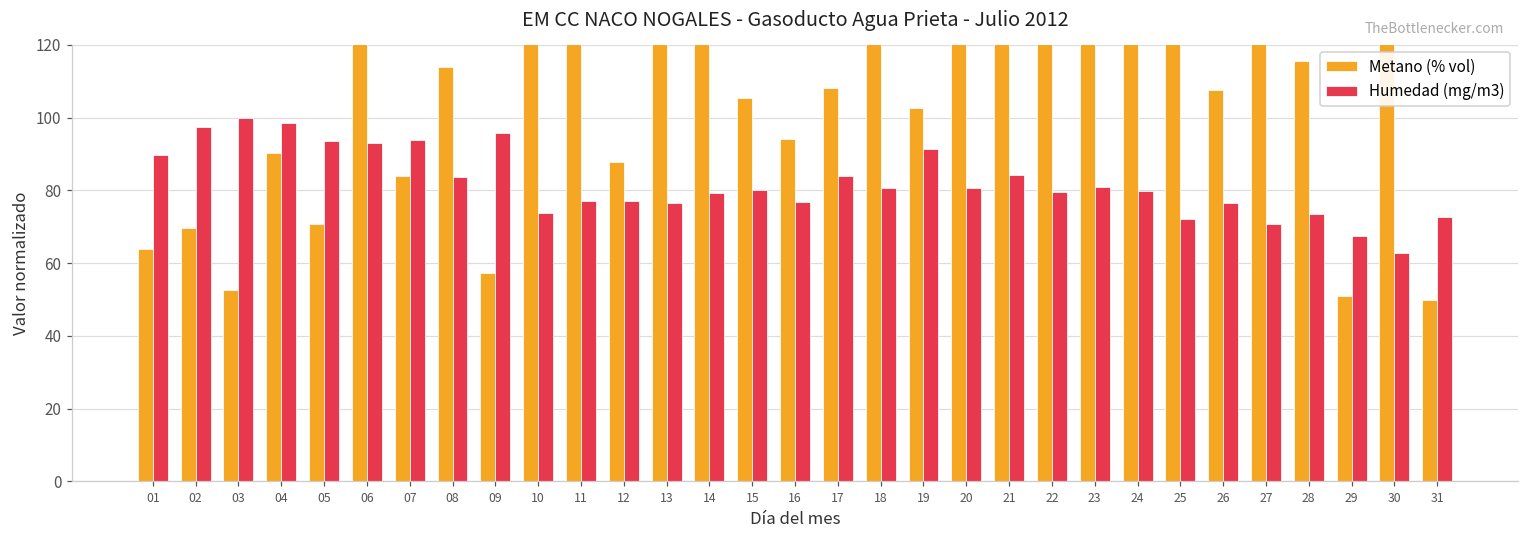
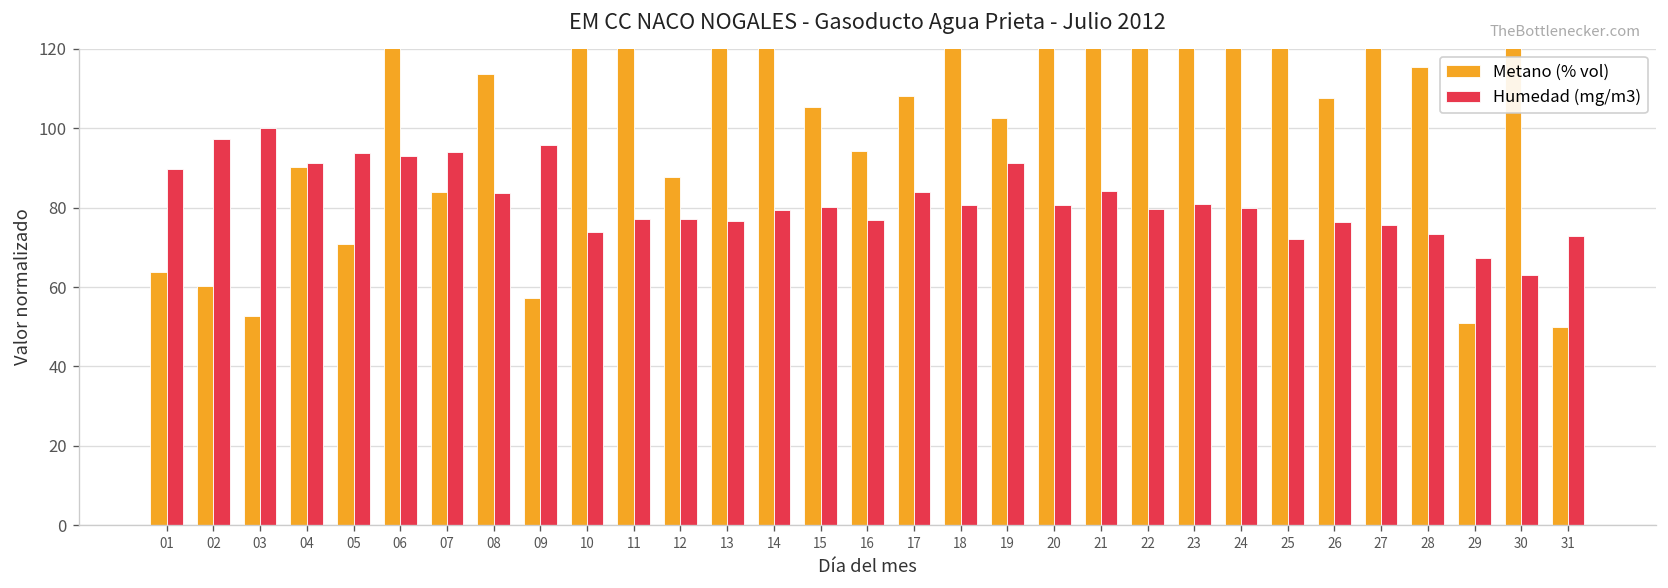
Metano (% vol), 02: 70 -> 60
Humedad (mg/m3), 04: 98 -> 91
Humedad (mg/m3), 27: 71 -> 76
